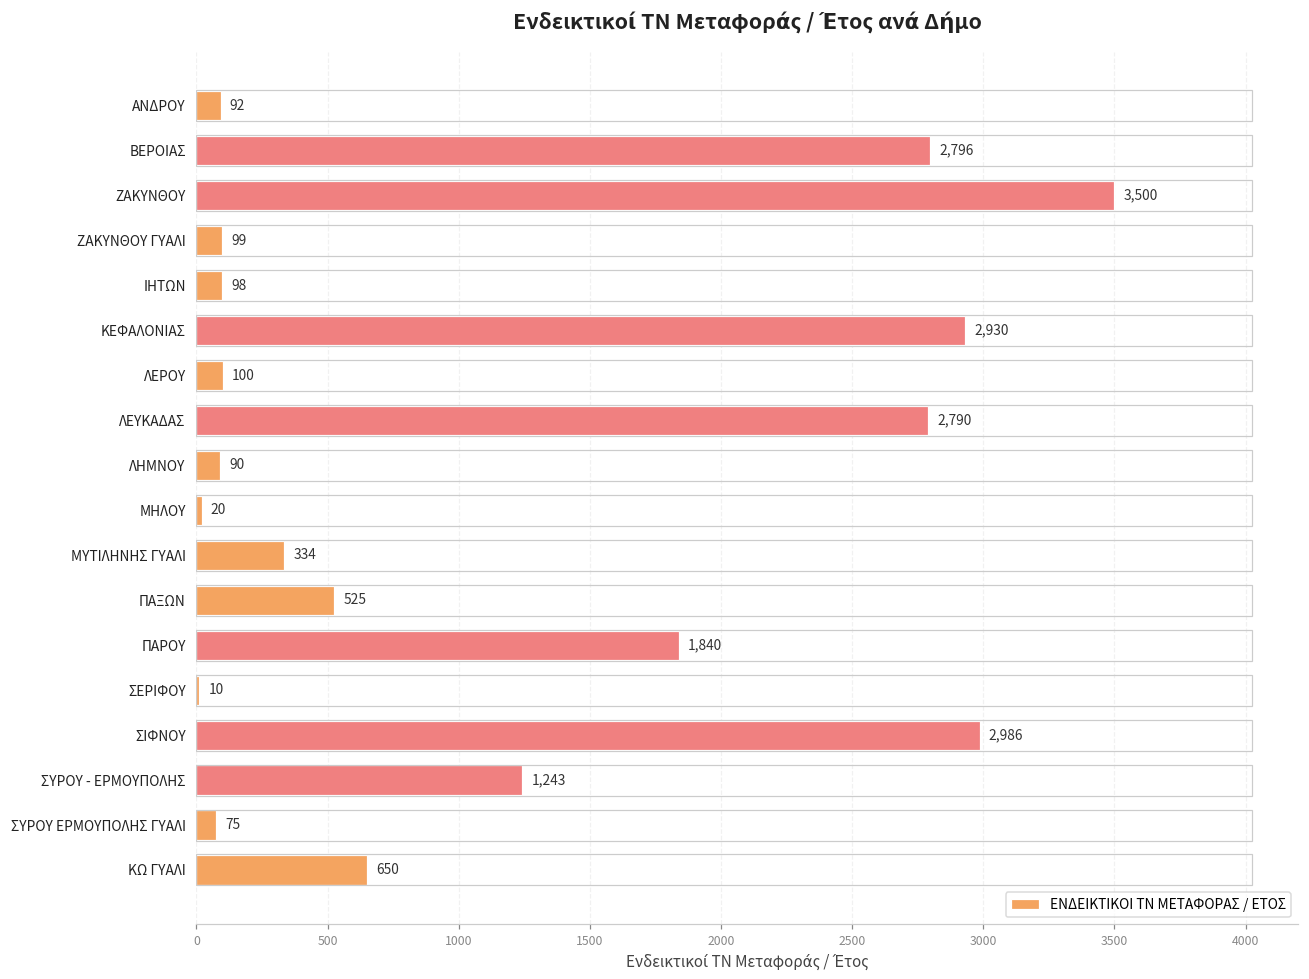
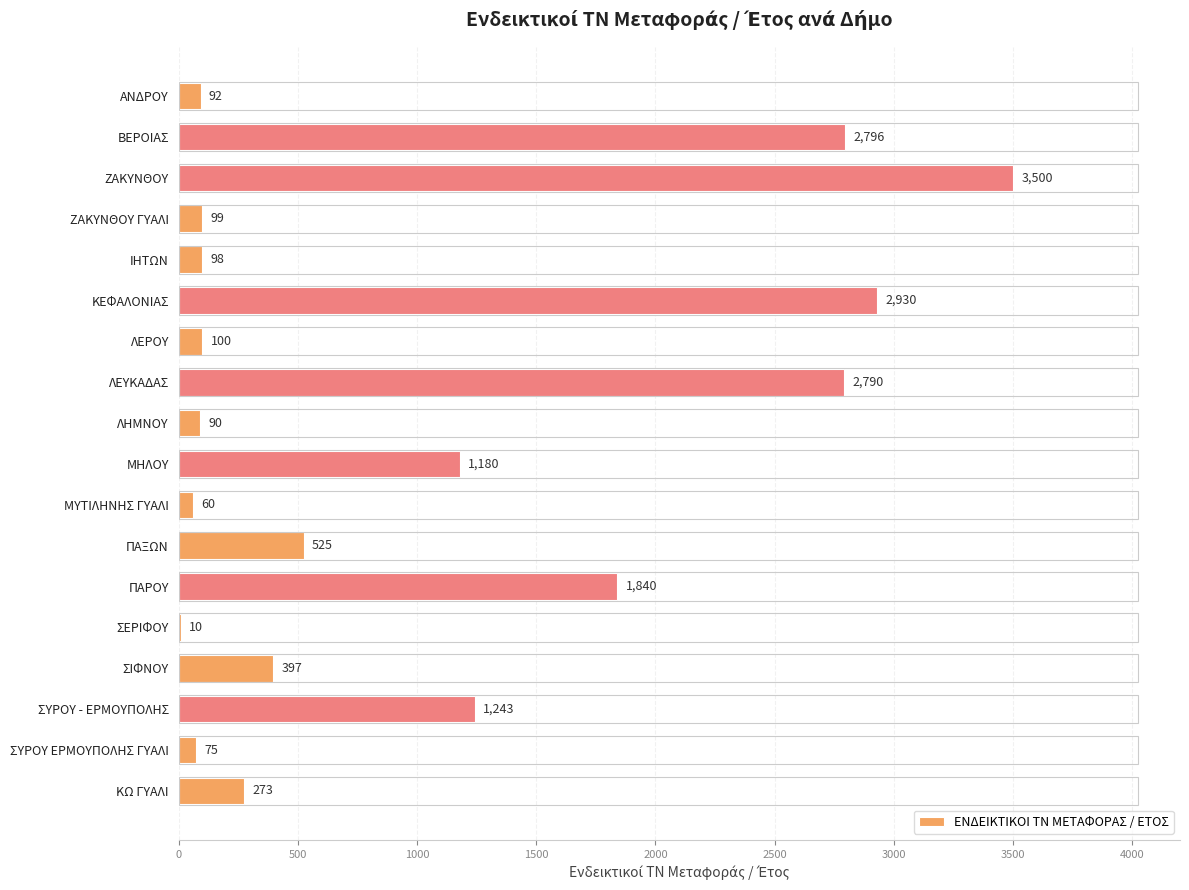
ΜΗΛΟΥ: 20 -> 1,180
ΜΥΤΙΛΗΝΗΣ ΓΥΑΛΙ: 334 -> 60
ΣΙΦΝΟΥ: 2,986 -> 397
ΚΩ ΓΥΑΛΙ: 650 -> 273
